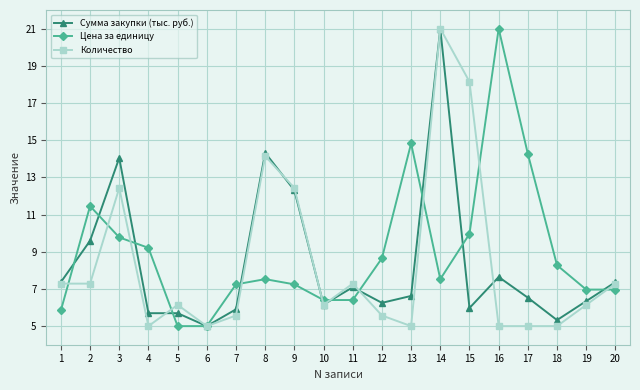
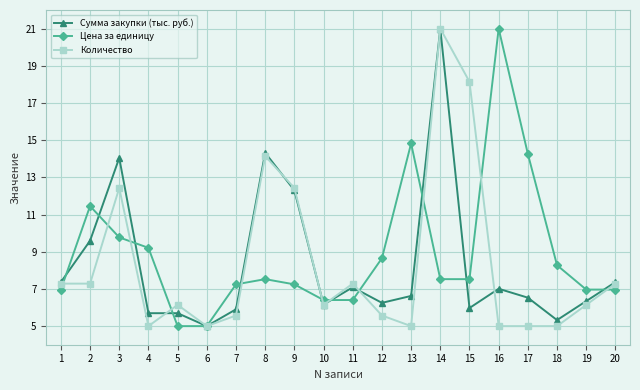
Цена за единицу, 1: 5.8 -> 7.0
Цена за единицу, 15: 10.0 -> 7.5
Сумма закупки (тыс. руб.), 16: 7.6 -> 7.0
